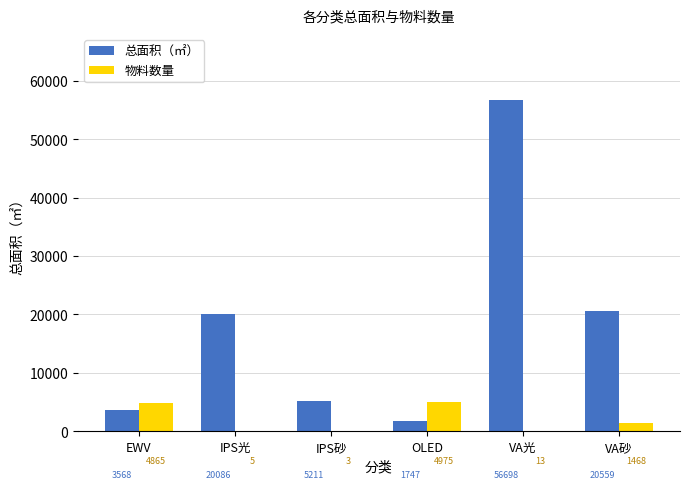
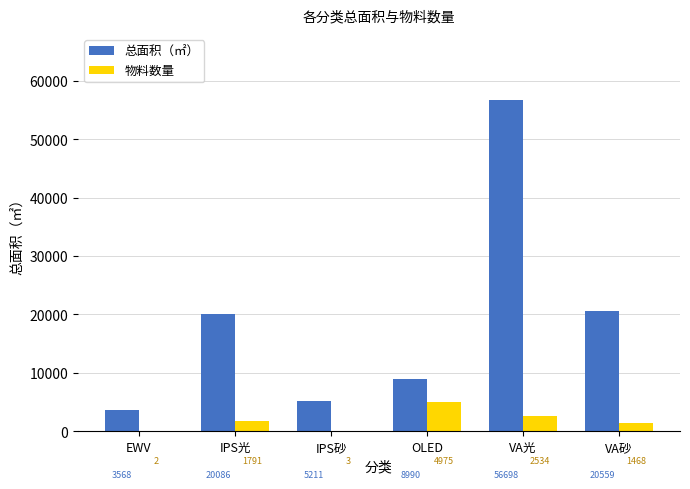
物料数量, EWV: 4865 -> 2
物料数量, IPS光: 5 -> 1791
总面积（㎡）, OLED: 1747 -> 8990
物料数量, VA光: 13 -> 2534
